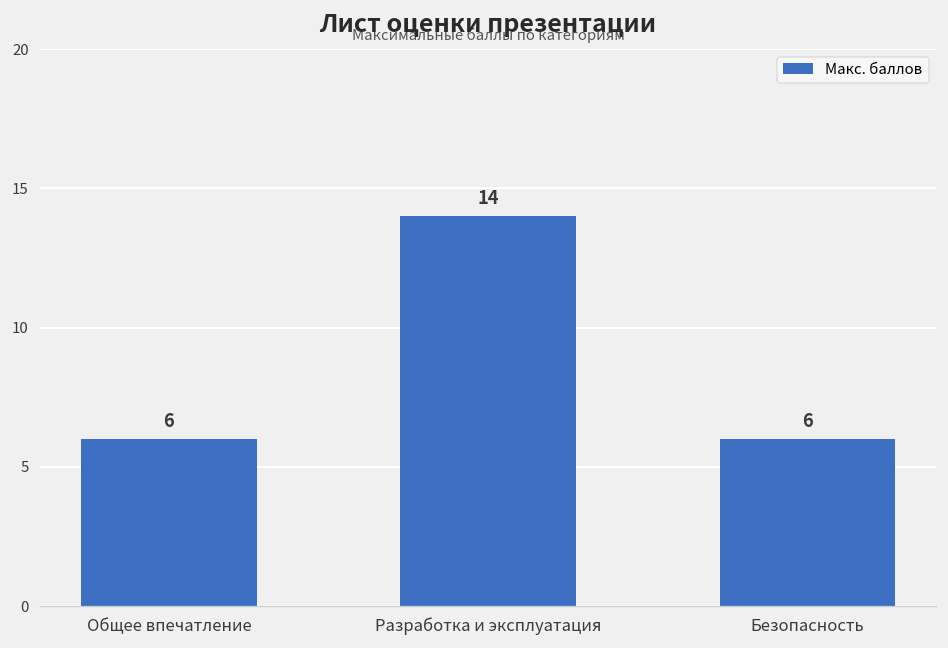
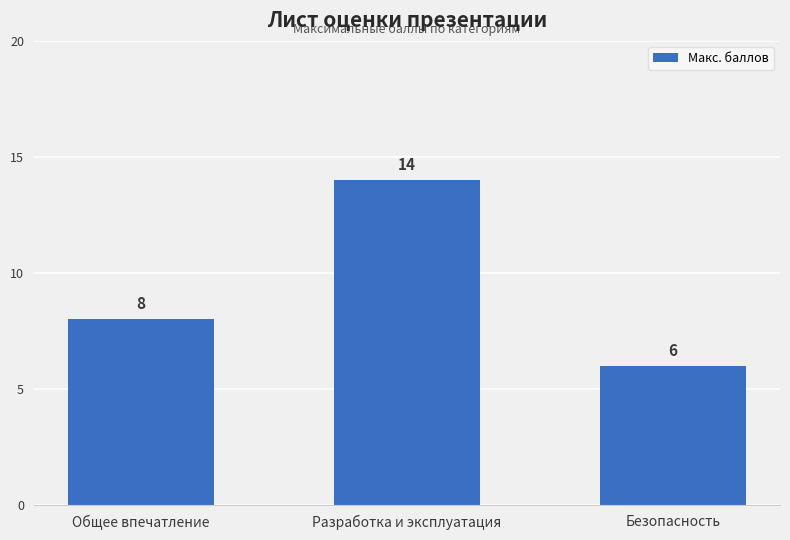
Общее впечатление: 6 -> 8
